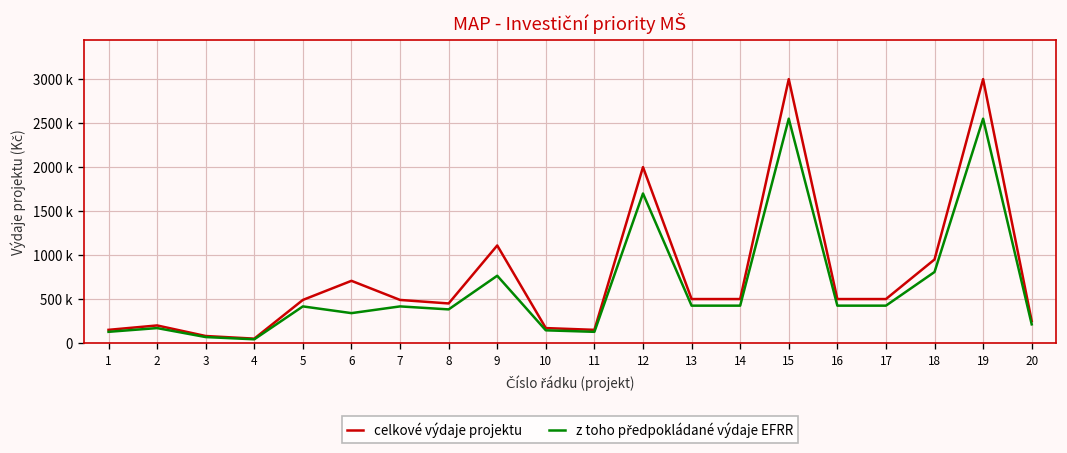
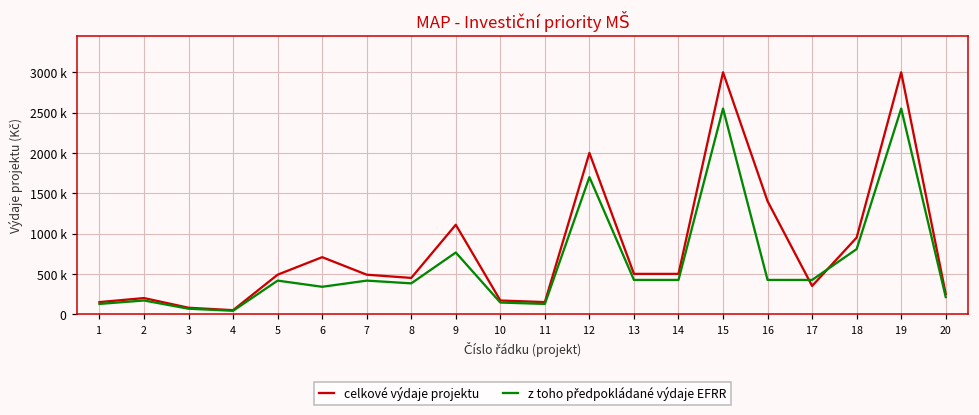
celkové výdaje projektu, 16: 500000 -> 1400000
celkové výdaje projektu, 17: 500000 -> 400000
